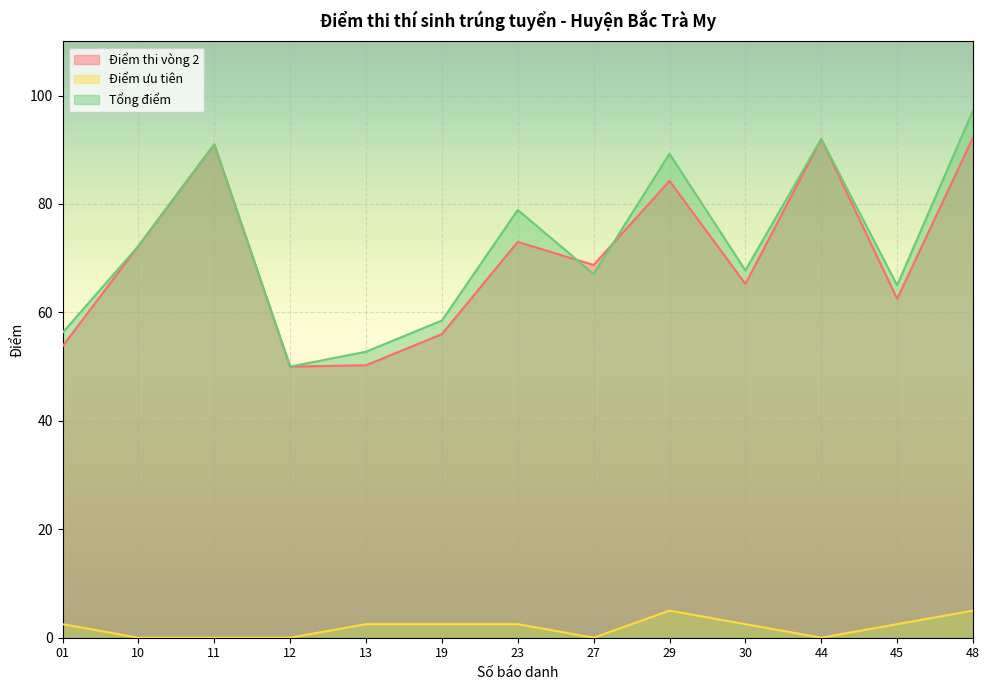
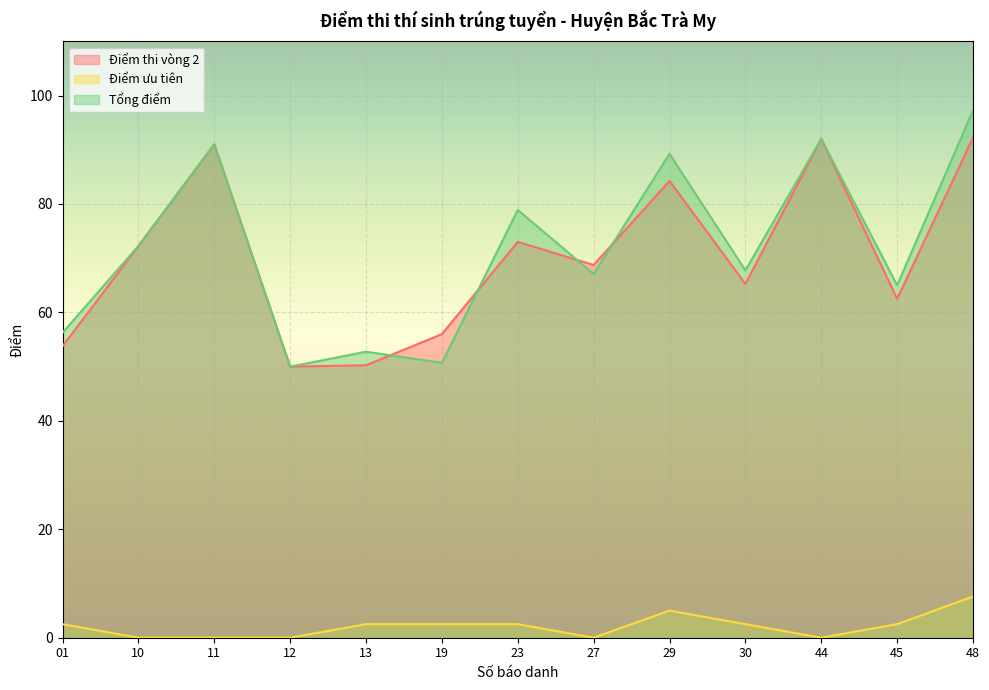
Tổng điểm, 19: 59 -> 51
Điểm ưu tiên, 48: 5 -> 8
